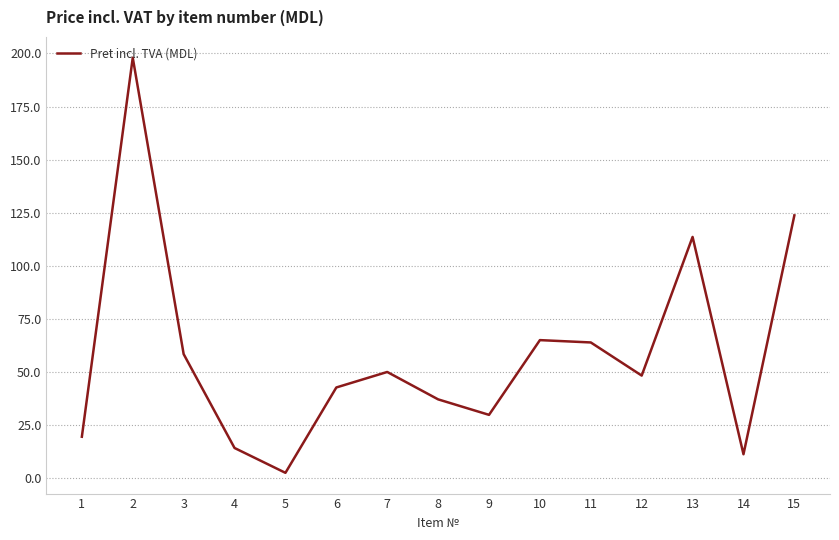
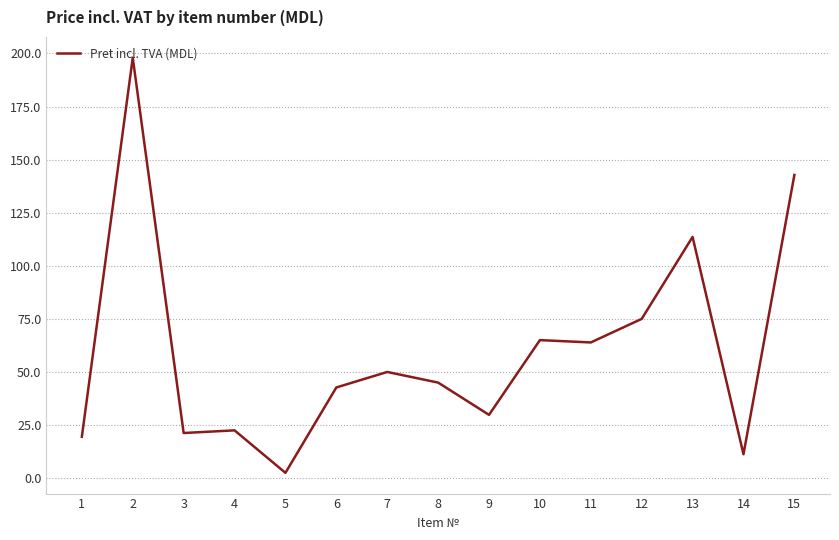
3: 58 -> 21
4: 14 -> 23
8: 37 -> 45
12: 48 -> 75
15: 124 -> 143
